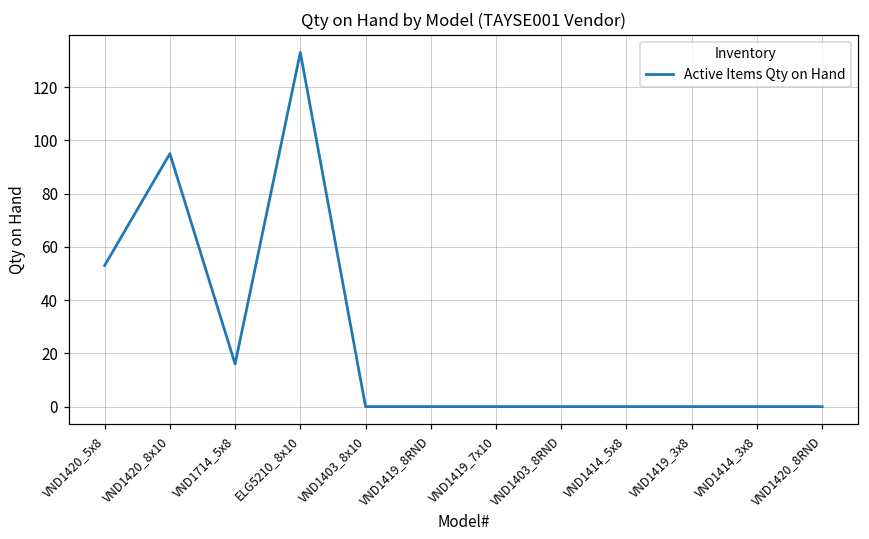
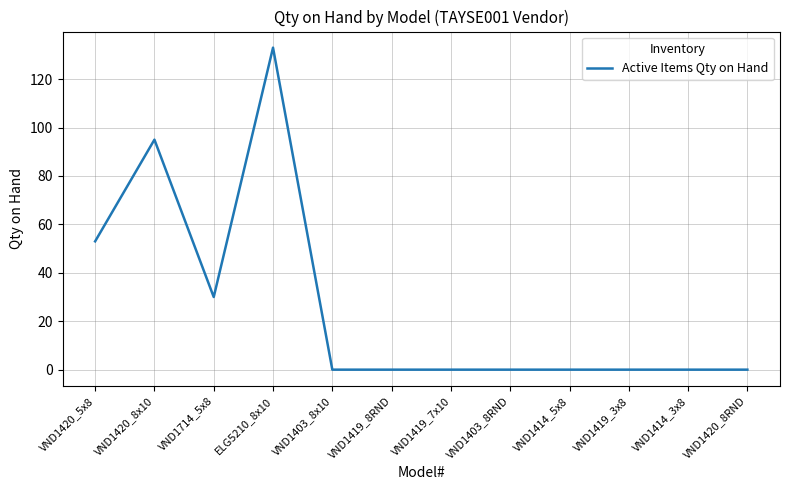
VND1714_5x8: 16 -> 30
